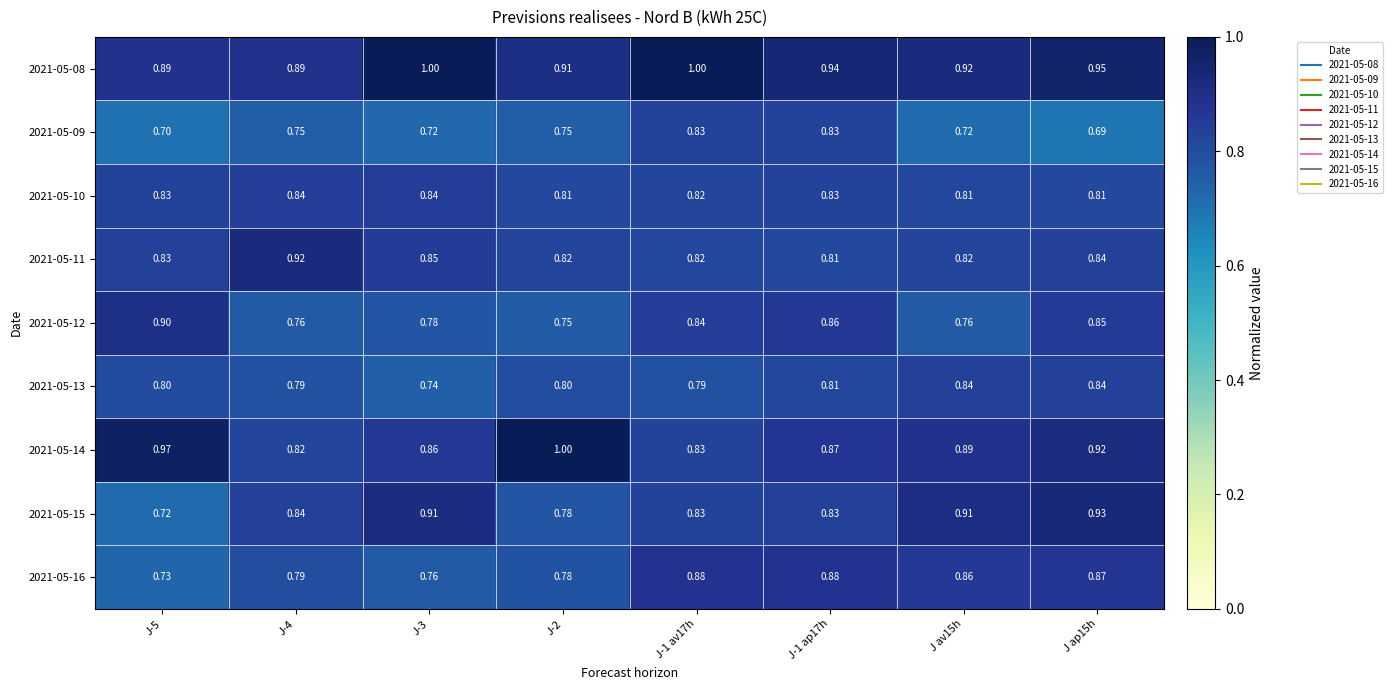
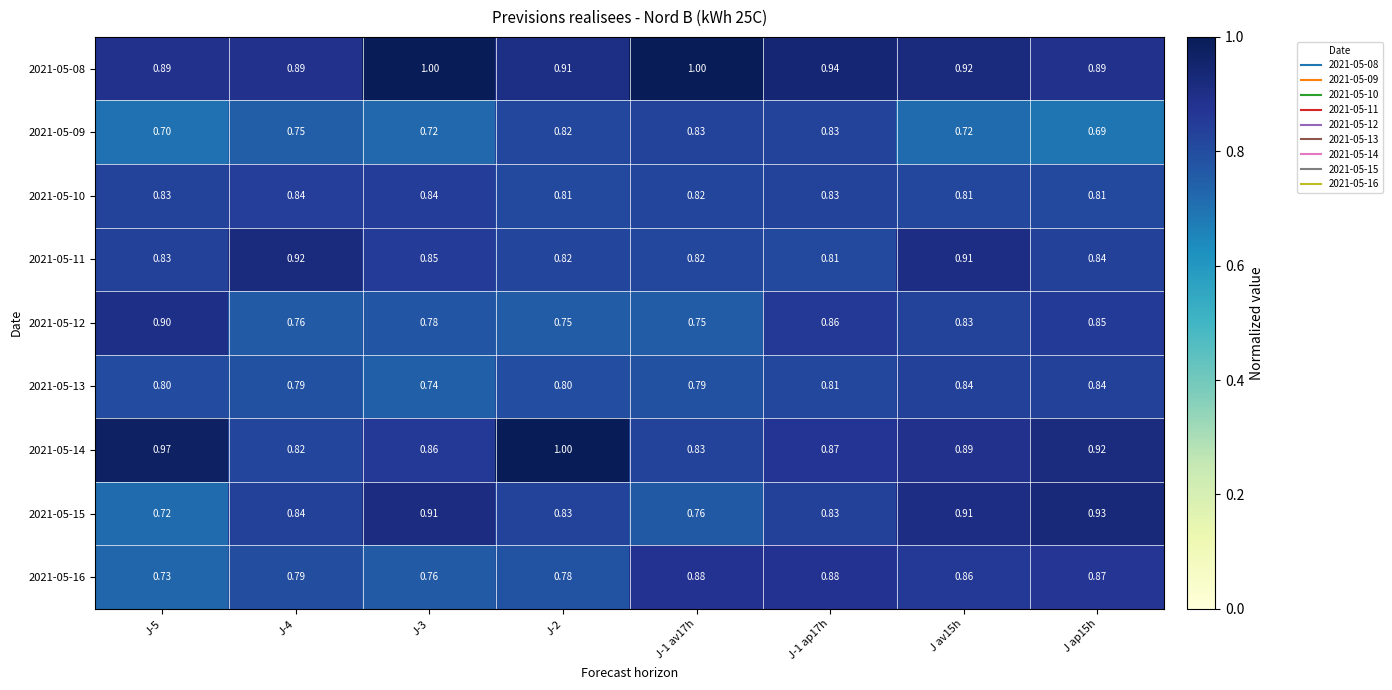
2021-05-08, J ap15h: 0.95 -> 0.89
2021-05-09, J-2: 0.75 -> 0.82
2021-05-11, J av15h: 0.82 -> 0.91
2021-05-12, J-1 av17h: 0.84 -> 0.75
2021-05-12, J av15h: 0.76 -> 0.83
2021-05-15, J-2: 0.78 -> 0.83
2021-05-15, J-1 av17h: 0.83 -> 0.76
